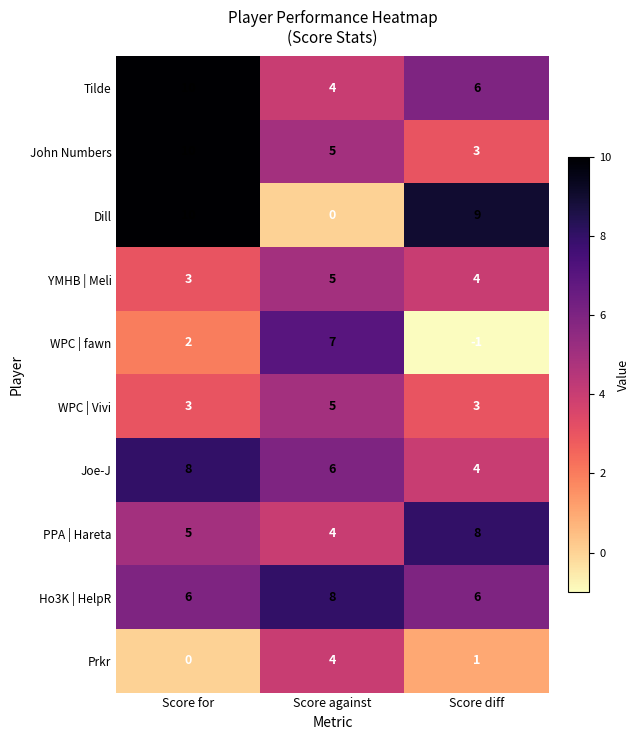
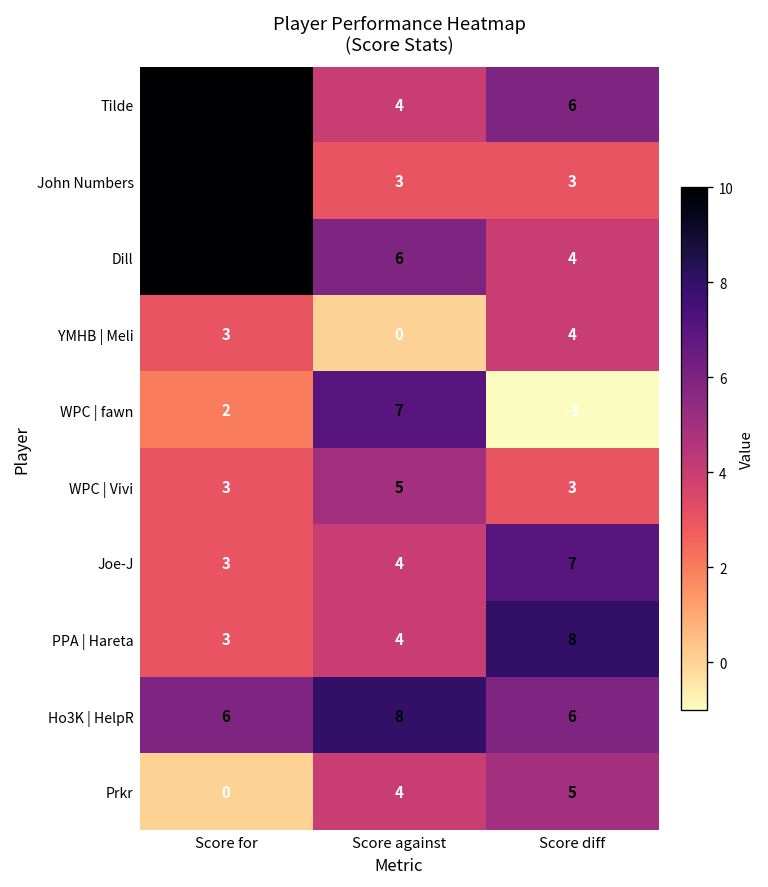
John Numbers, Score against: 5 -> 3
Dill, Score against: 0 -> 6
Dill, Score diff: 9 -> 4
YMHB | Meli, Score against: 5 -> 0
Joe-J, Score for: 8 -> 3
Joe-J, Score against: 6 -> 4
Joe-J, Score diff: 4 -> 7
PPA | Hareta, Score for: 5 -> 3
Prkr, Score diff: 1 -> 5
